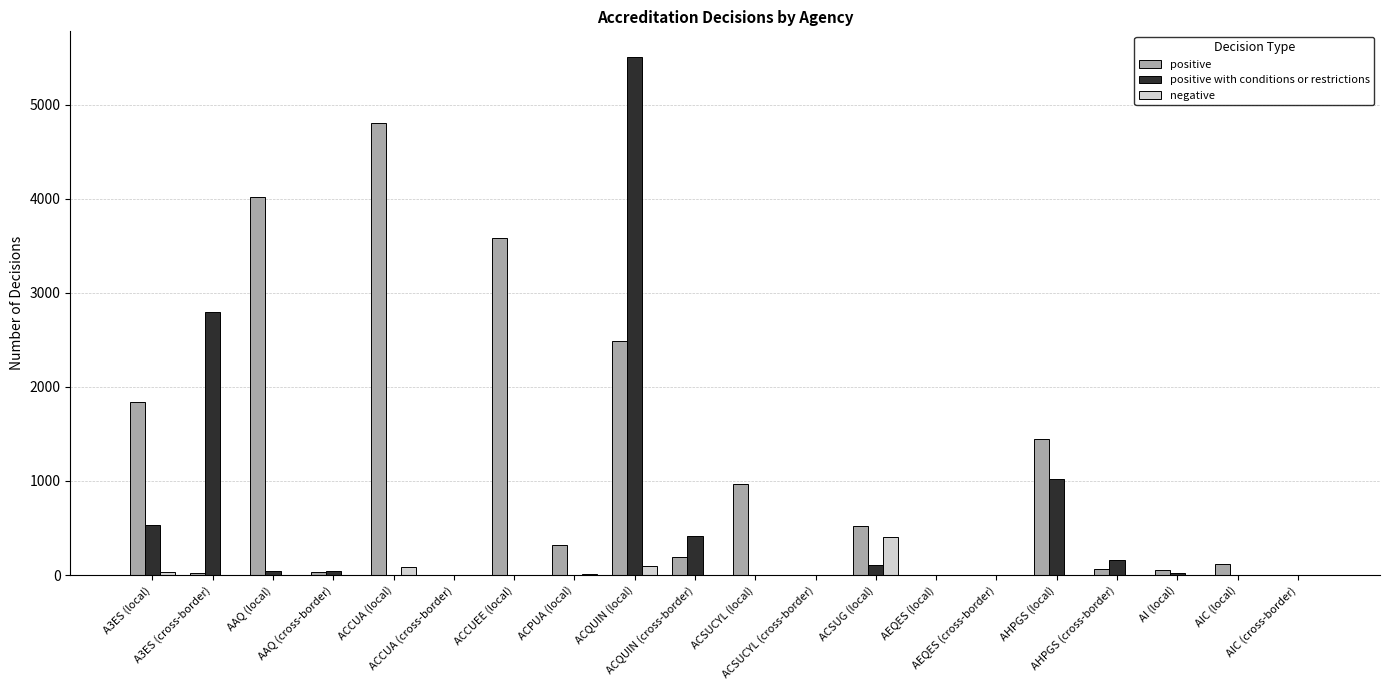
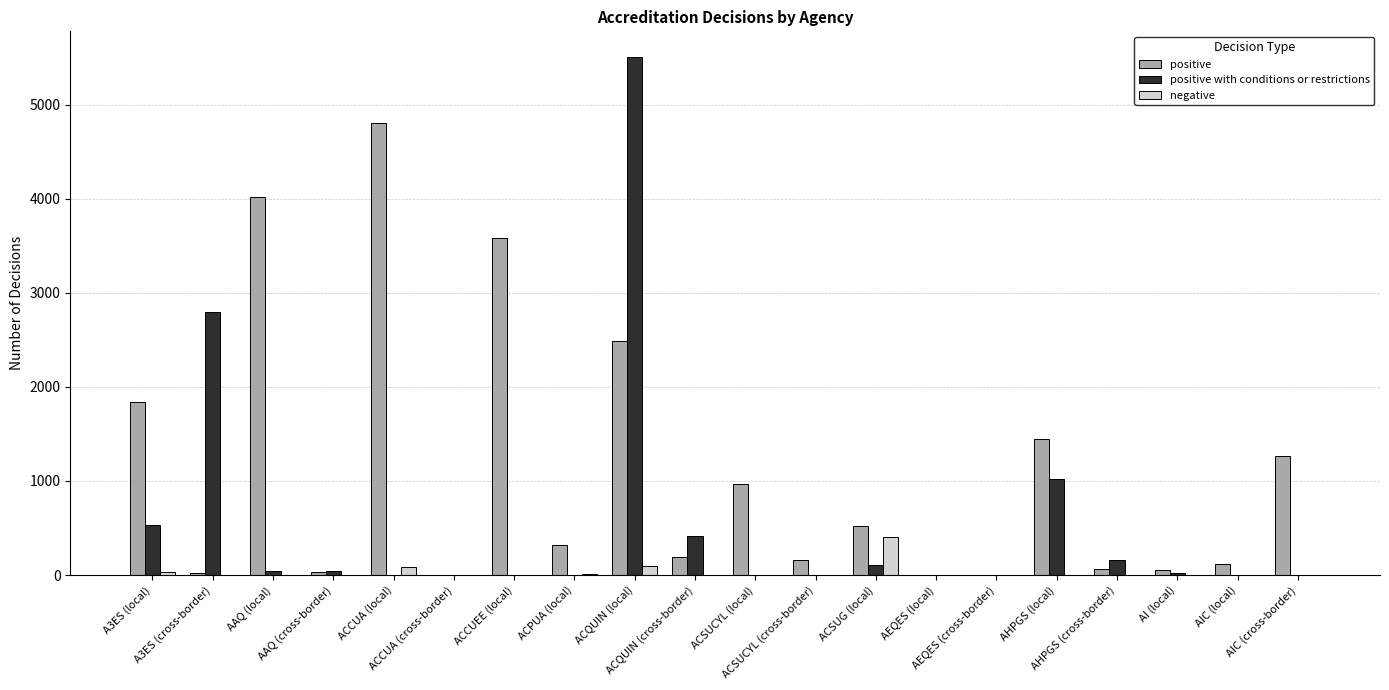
positive, ACSUCYL (cross-border): 0 -> 200
positive, AIC (cross-border): 0 -> 1300
